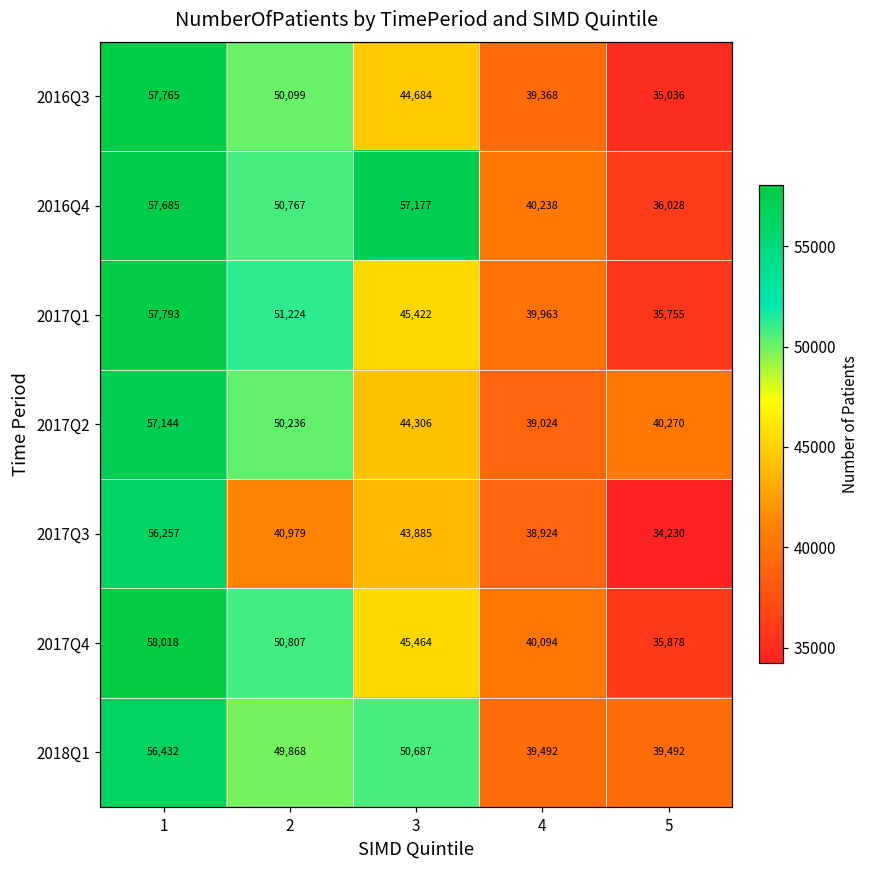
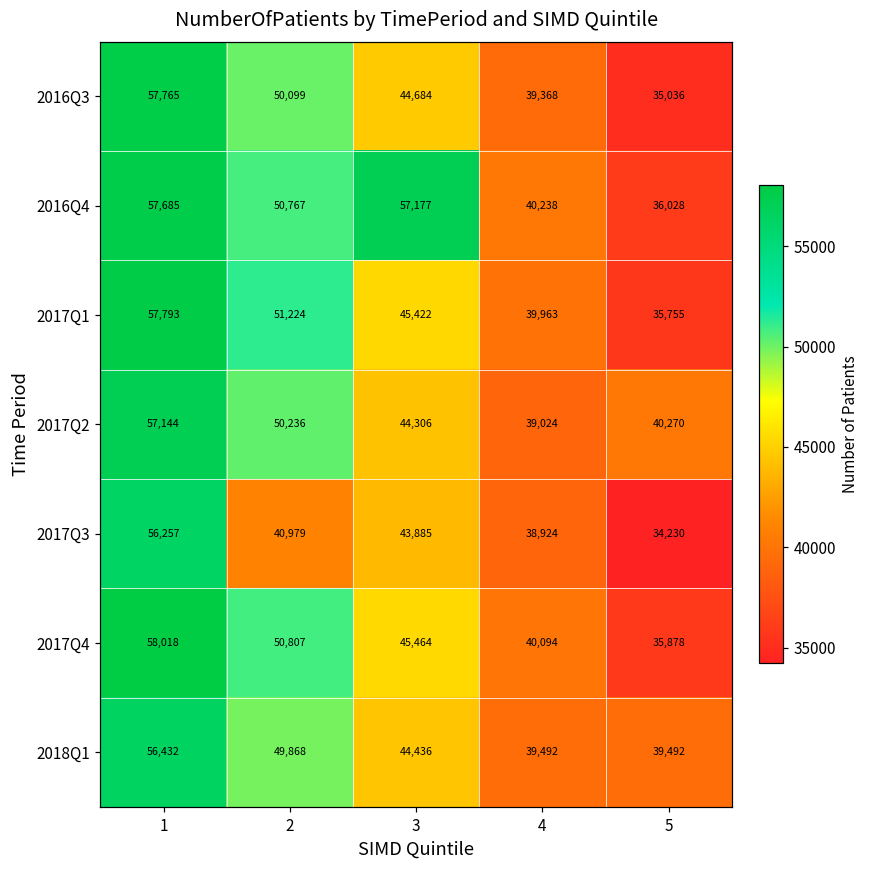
2018Q1, 3: 50,687 -> 44,436
